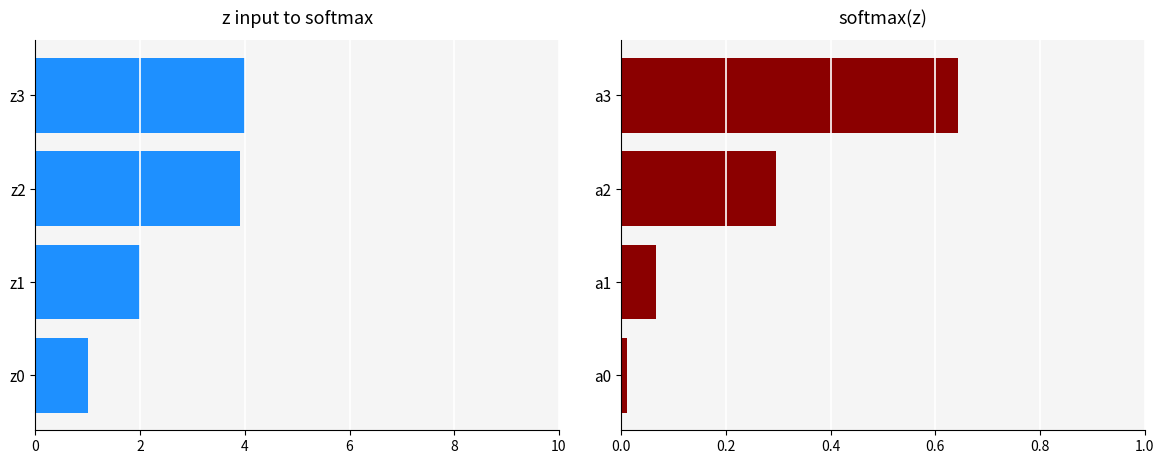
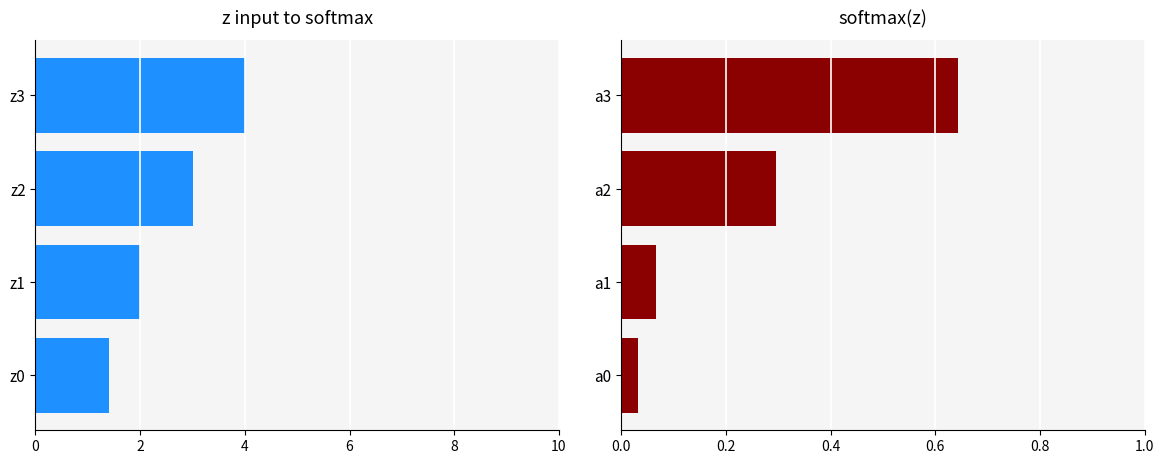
z input to softmax, z2: 3.9 -> 3.0
z input to softmax, z0: 1.0 -> 1.4
softmax(z), a0: 0.01 -> 0.03
